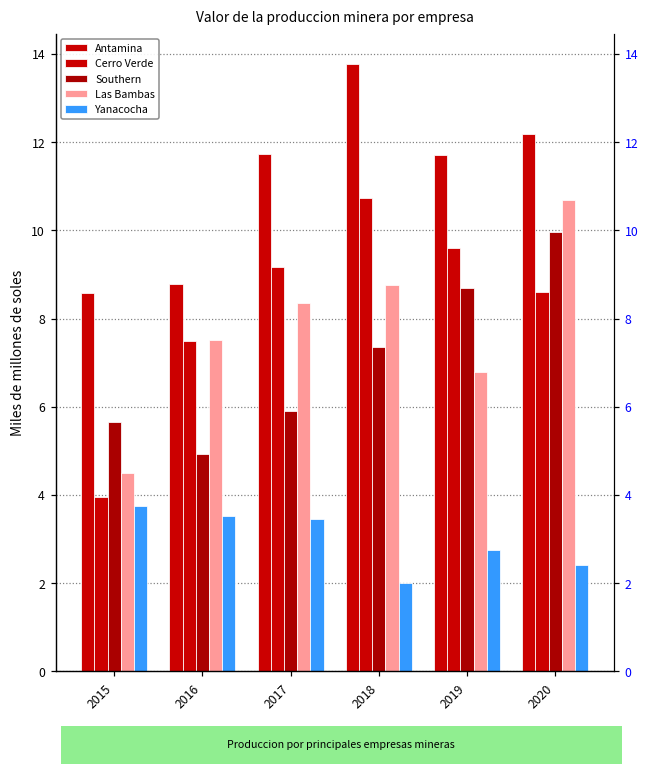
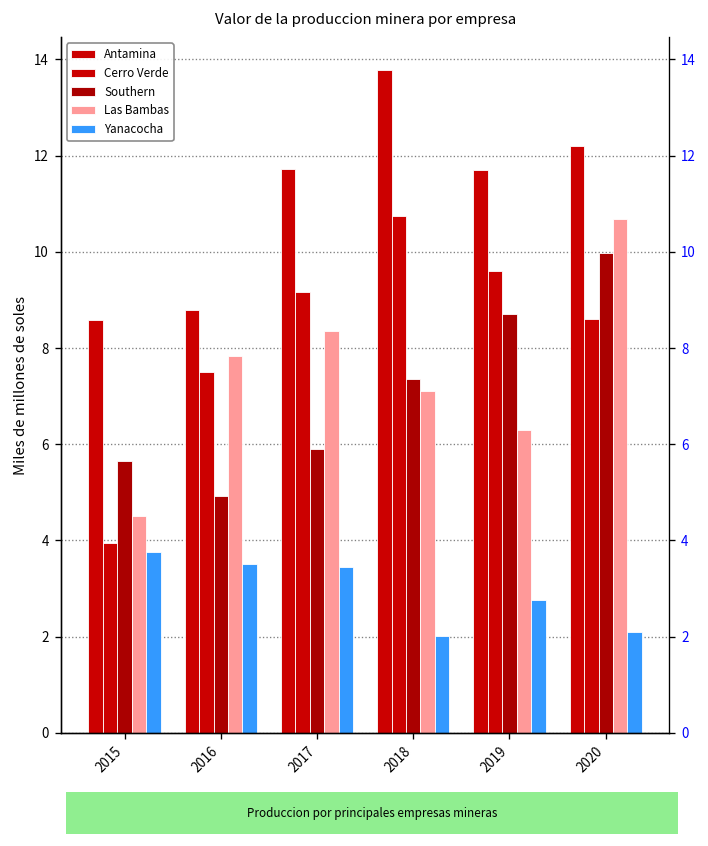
Las Bambas, 2016: 7.5 -> 7.8
Las Bambas, 2018: 8.8 -> 7.1
Las Bambas, 2019: 6.8 -> 6.3
Yanacocha, 2020: 2.4 -> 2.1
